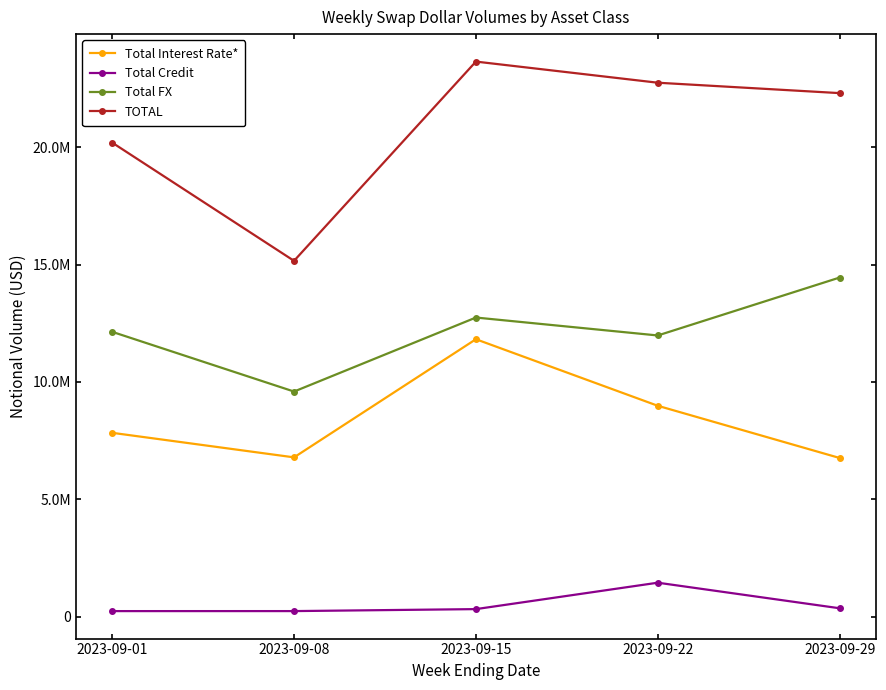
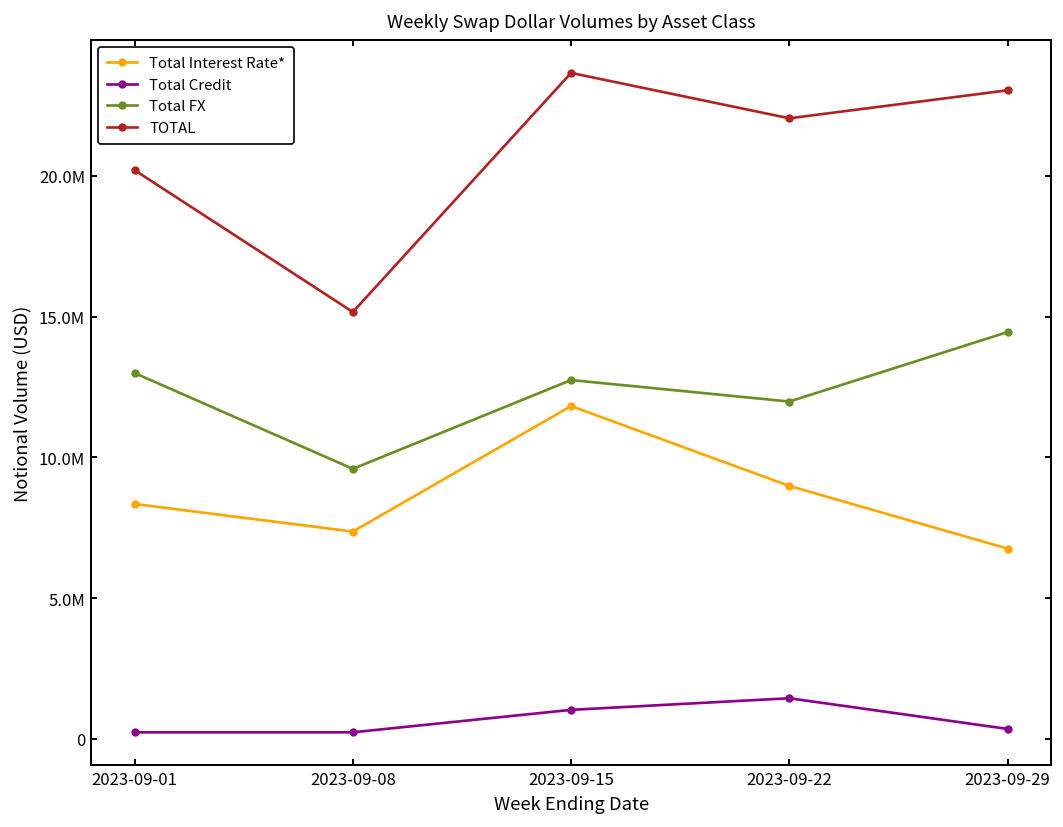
Total Interest Rate*, 2023-09-01: 7800000 -> 8300000
Total FX, 2023-09-01: 12100000 -> 13000000
Total Interest Rate*, 2023-09-08: 6800000 -> 7400000
Total Credit, 2023-09-15: 300000 -> 1000000
TOTAL, 2023-09-22: 22800000 -> 22000000
TOTAL, 2023-09-29: 22300000 -> 23000000
